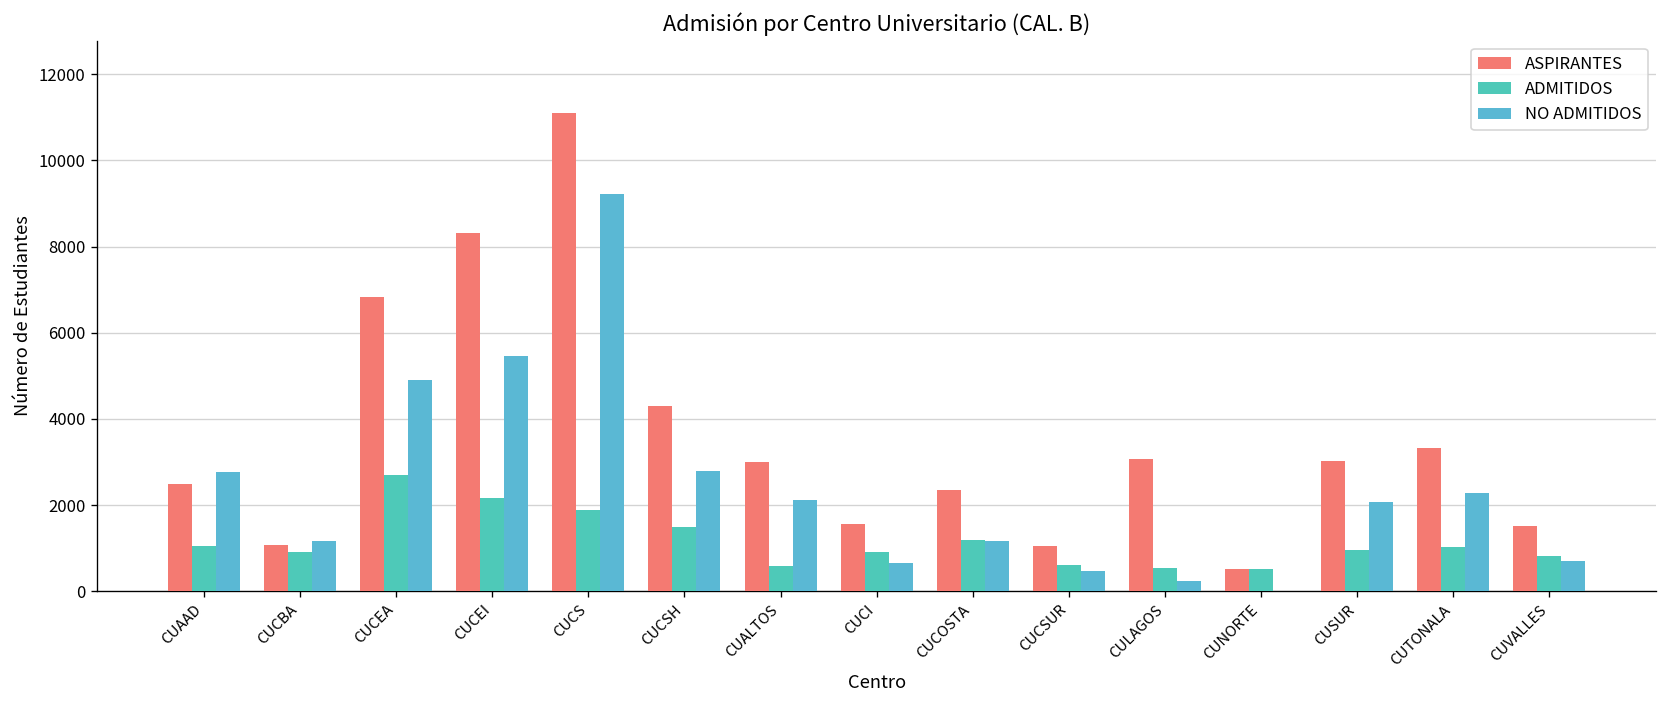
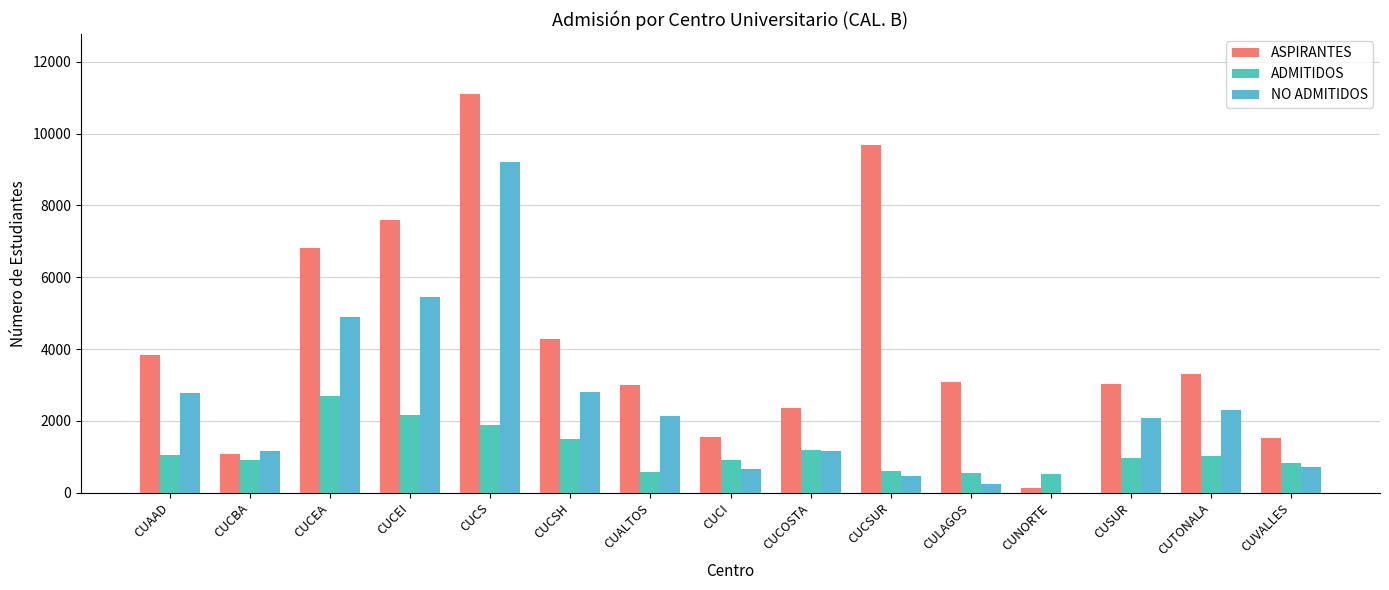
ASPIRANTES, CUAAD: 2500 -> 3800
ASPIRANTES, CUCEI: 8300 -> 7600
ASPIRANTES, CUCSUR: 1100 -> 9700
ASPIRANTES, CUNORTE: 500 -> 100
